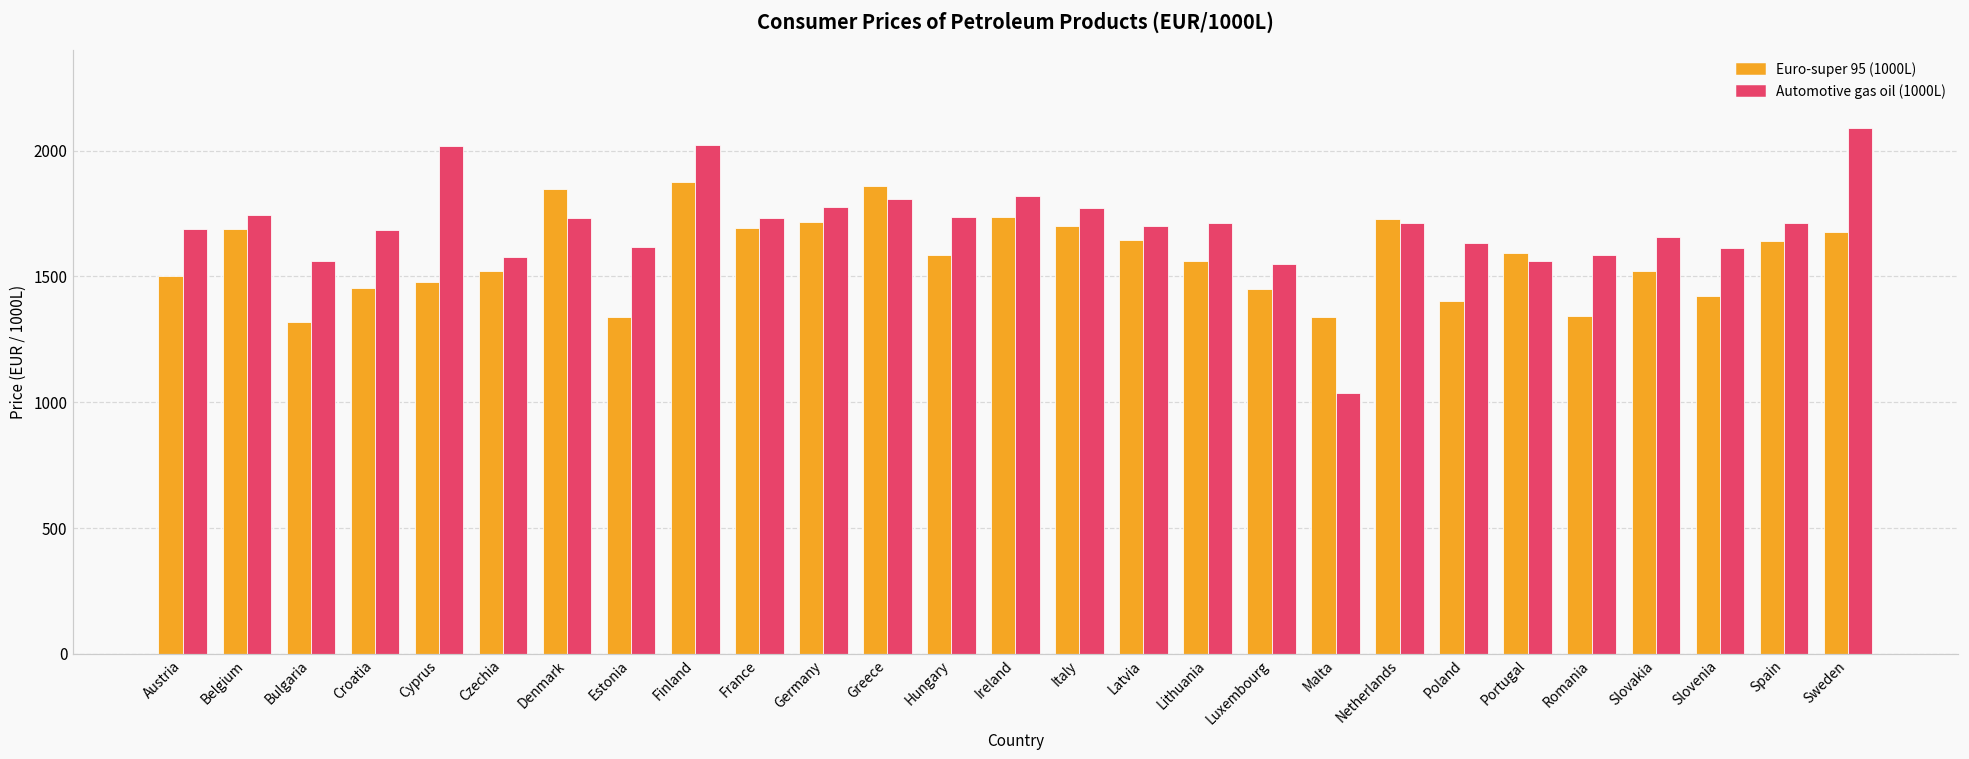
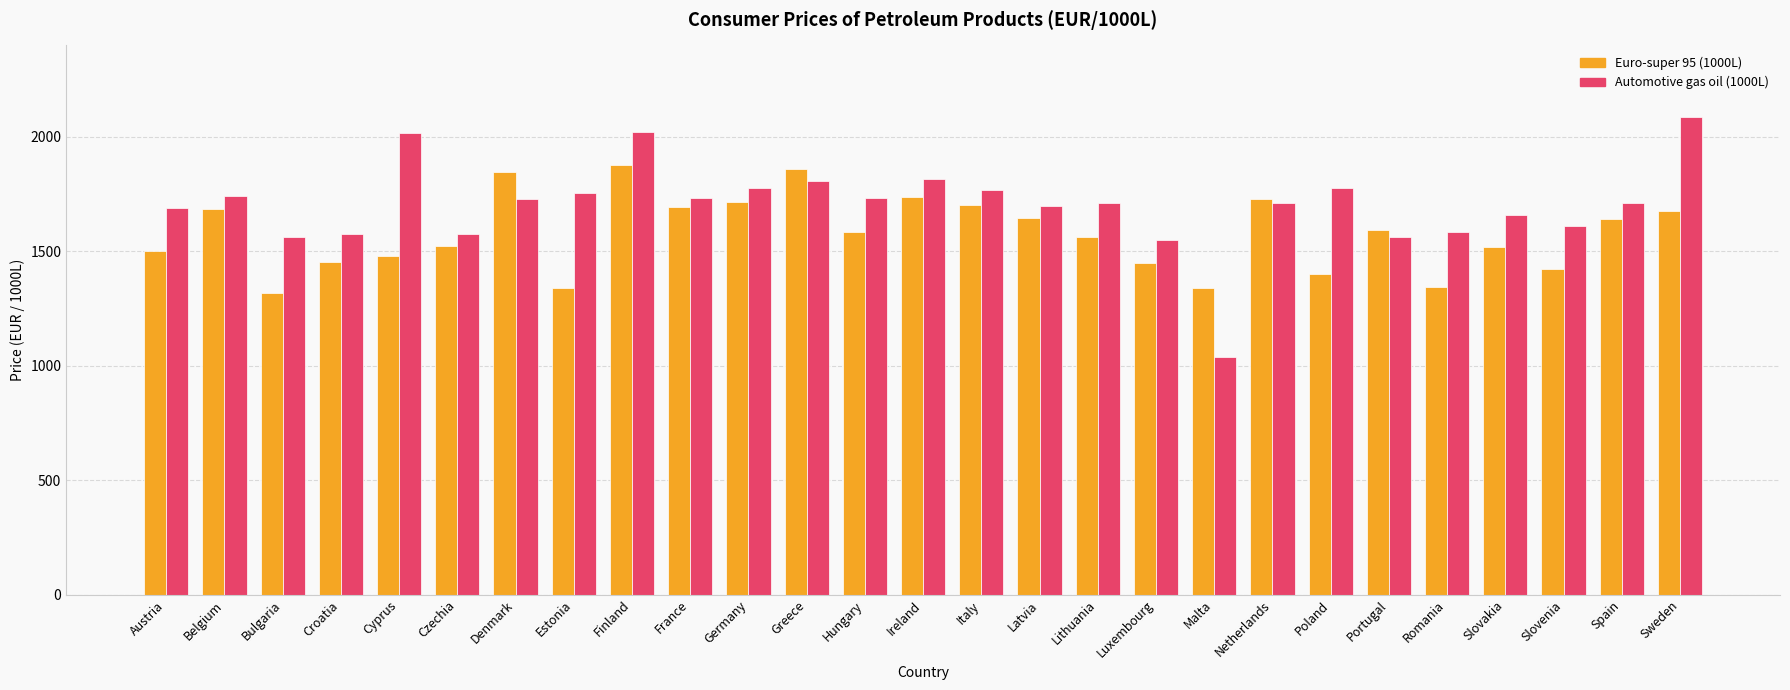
Automotive gas oil (1000L), Croatia: 1680 -> 1580
Automotive gas oil (1000L), Estonia: 1620 -> 1760
Automotive gas oil (1000L), Poland: 1630 -> 1770
